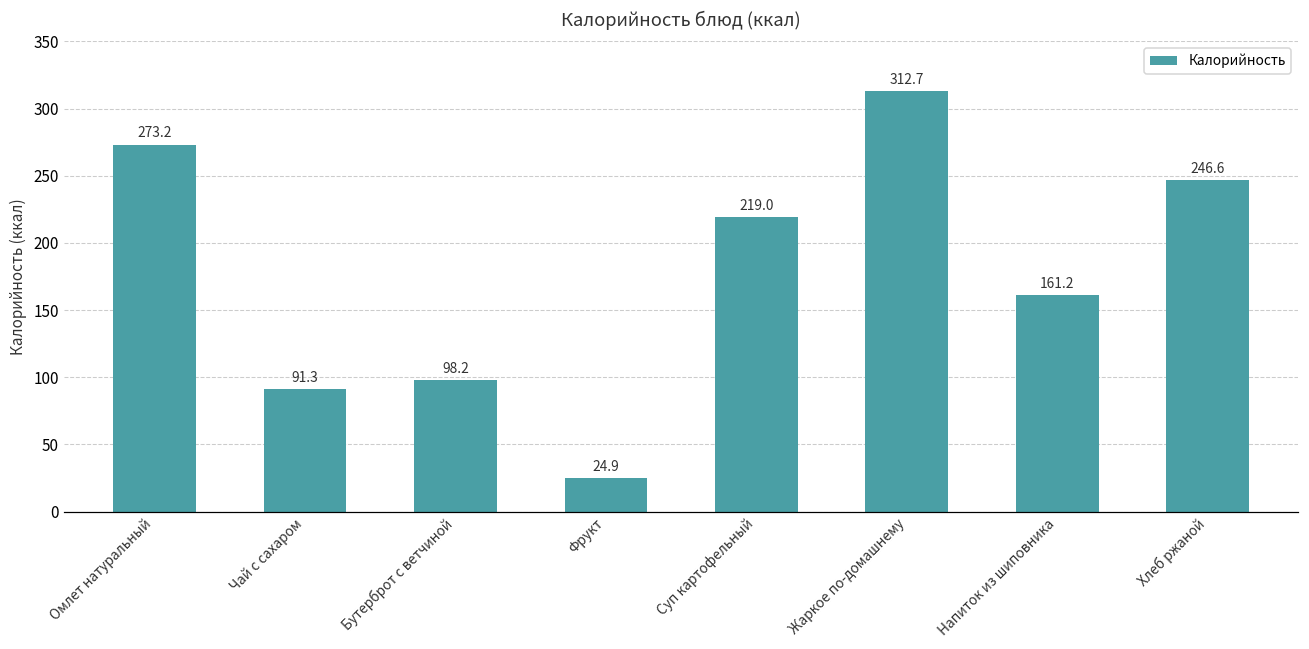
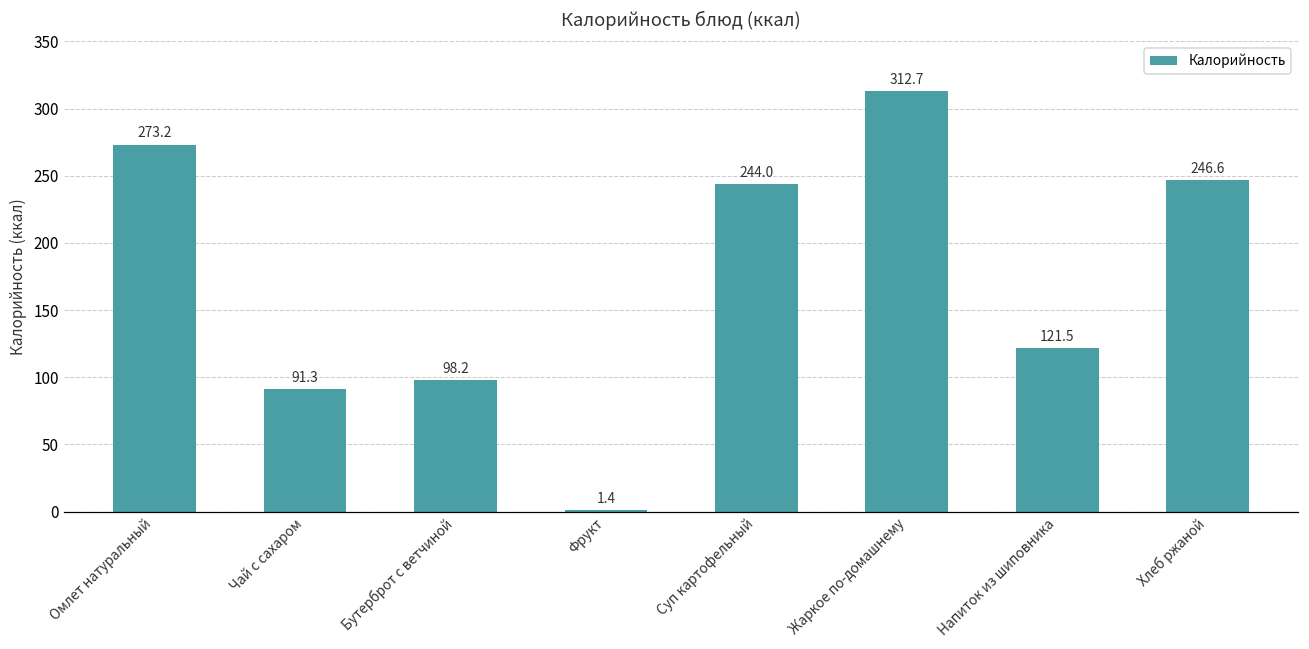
Фрукт: 24.9 -> 1.4
Суп картофельный: 219.0 -> 244.0
Напиток из шиповника: 161.2 -> 121.5
